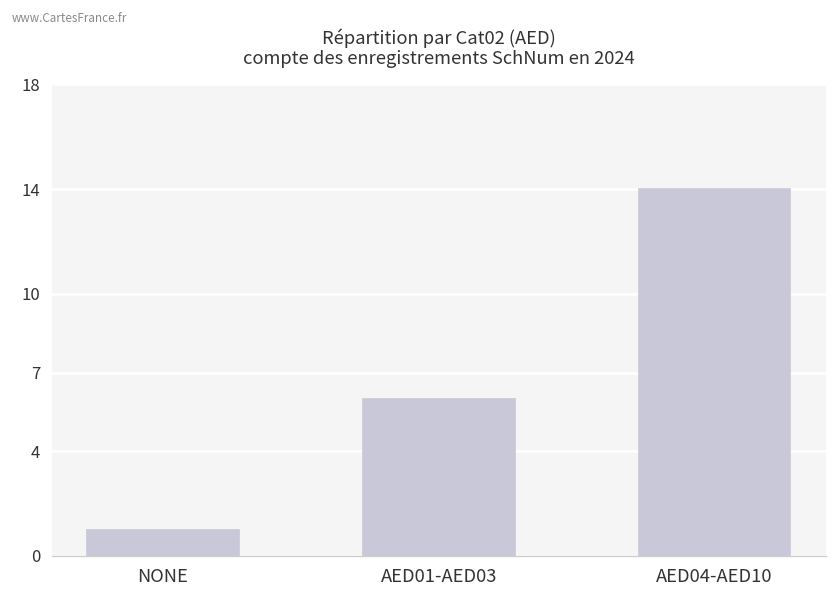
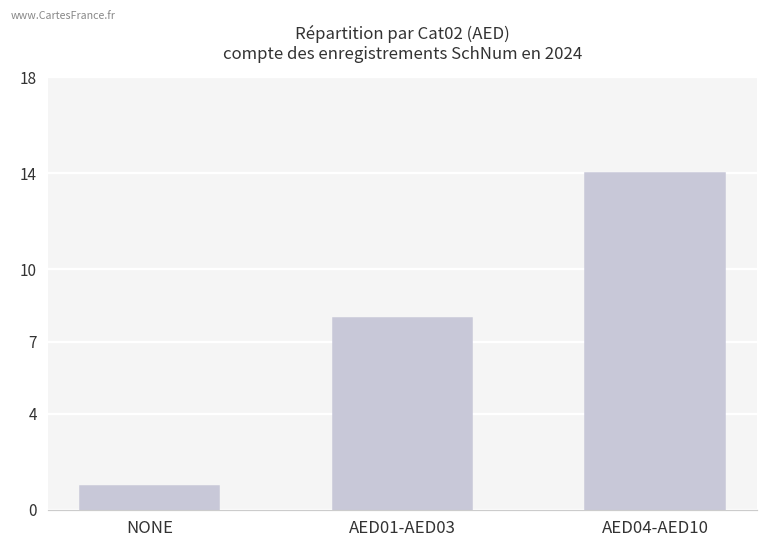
AED01-AED03: 6 -> 8
